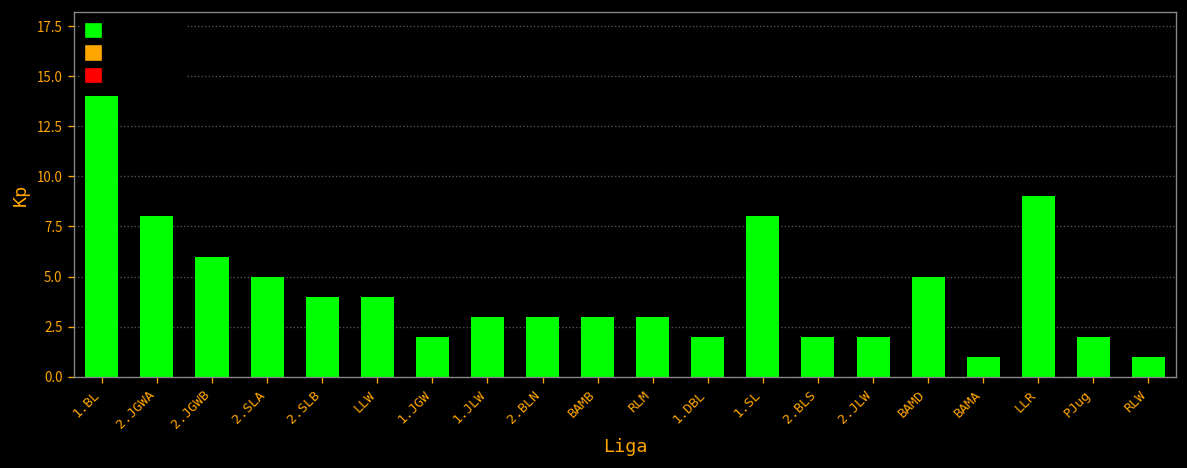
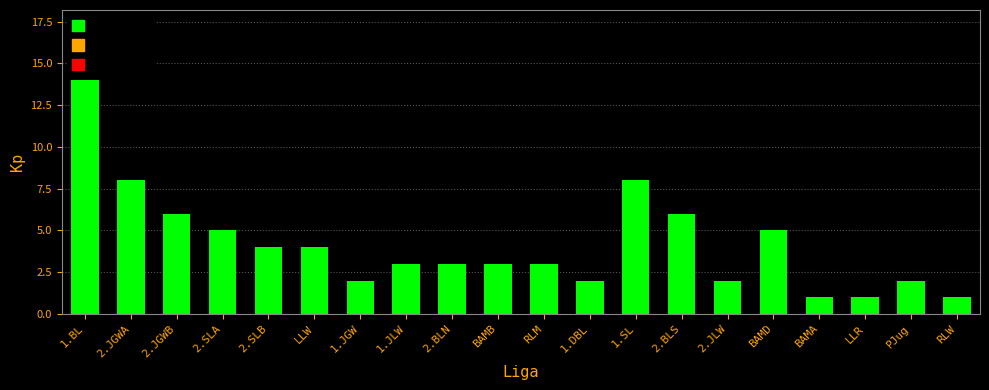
2.BLS: 2 -> 6
LLR: 9 -> 1
